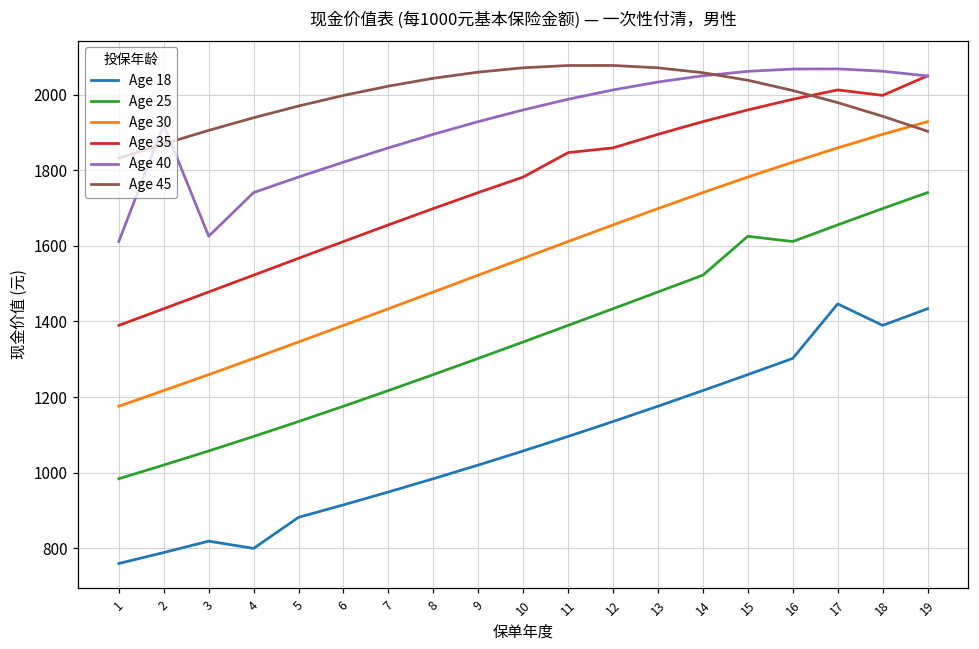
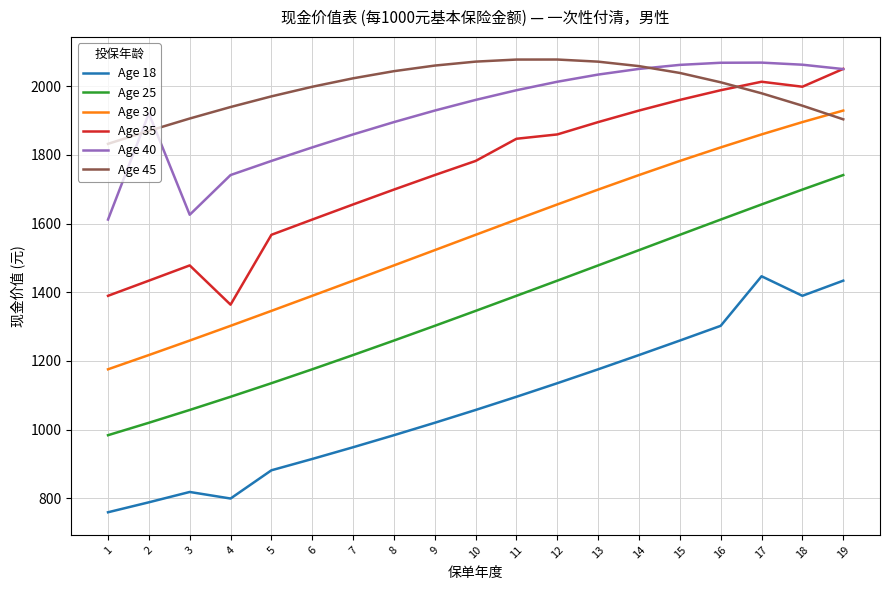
Age 35, 4: 1520 -> 1360
Age 25, 15: 1630 -> 1570
